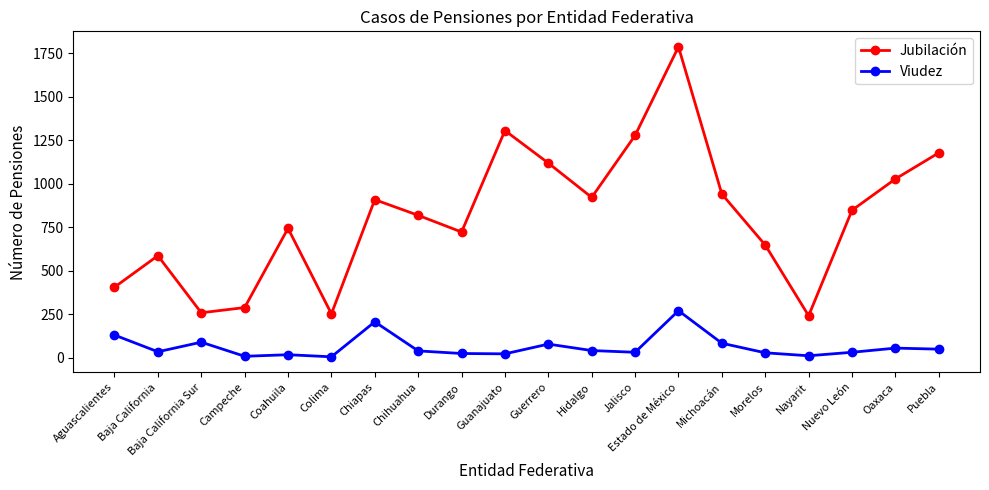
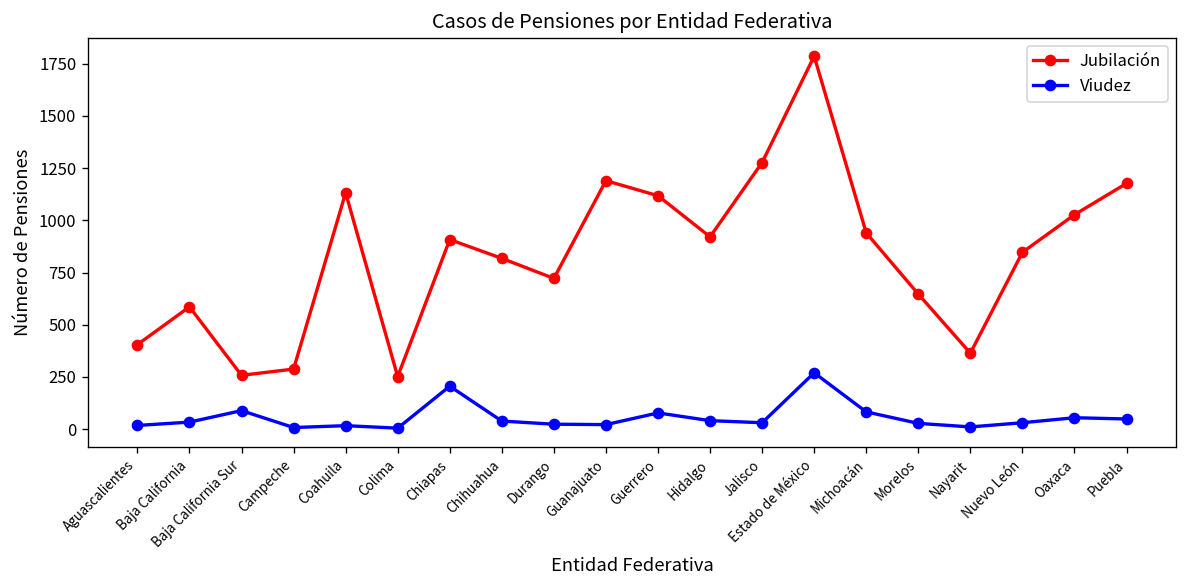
Viudez, Aguascalientes: 130 -> 20
Jubilación, Coahuila: 740 -> 1130
Jubilación, Guanajuato: 1310 -> 1190
Jubilación, Nayarit: 240 -> 360
